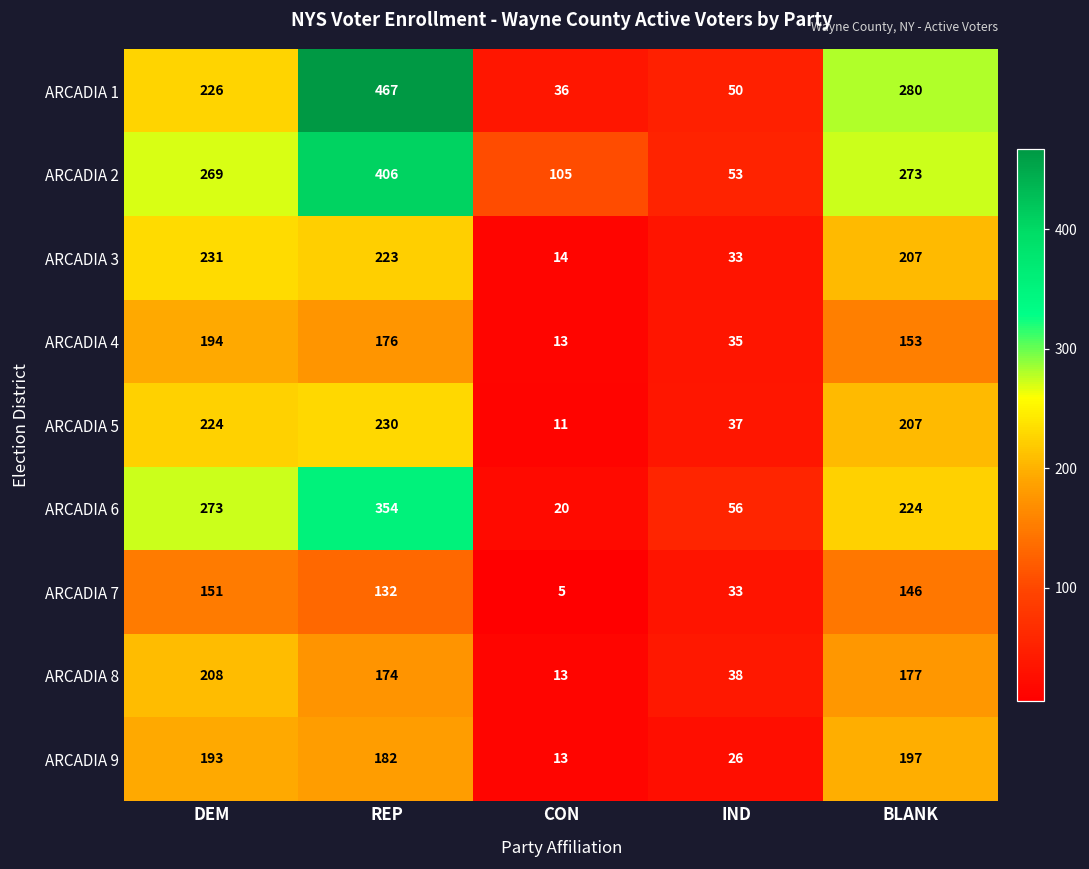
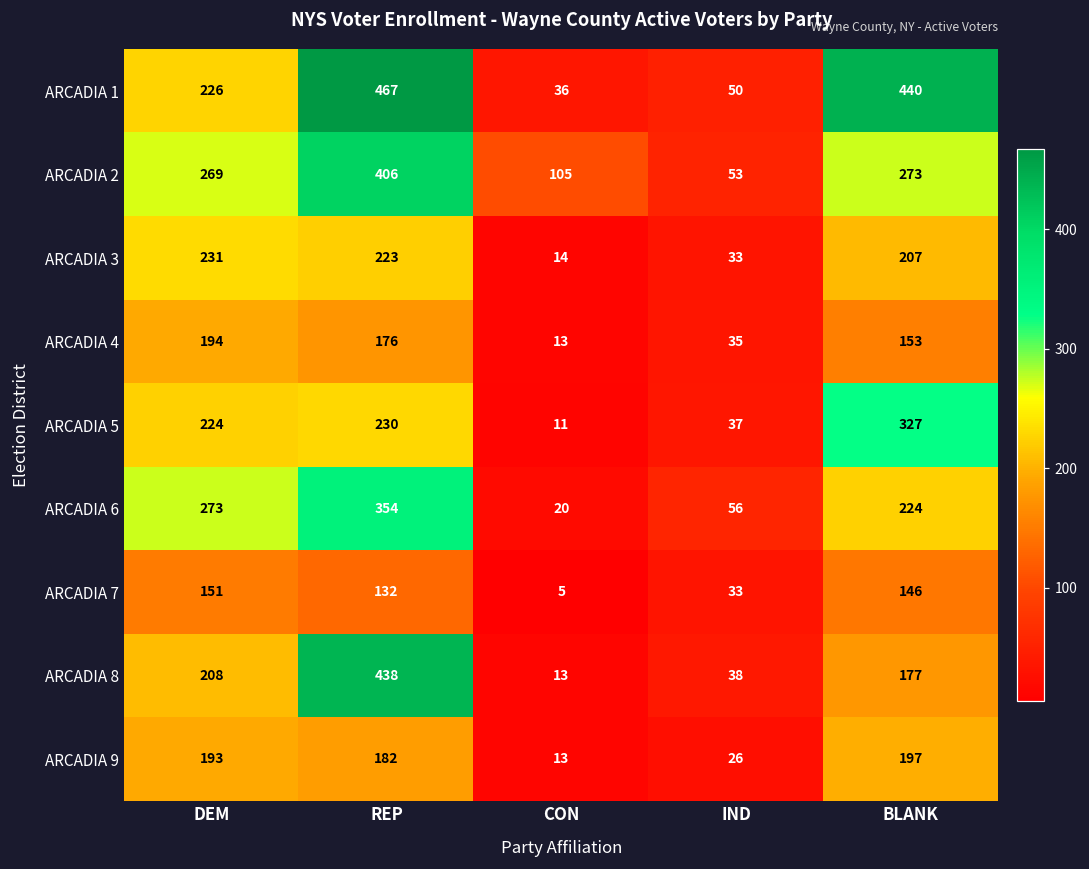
ARCADIA 1, BLANK: 280 -> 440
ARCADIA 5, BLANK: 207 -> 327
ARCADIA 8, REP: 174 -> 438
